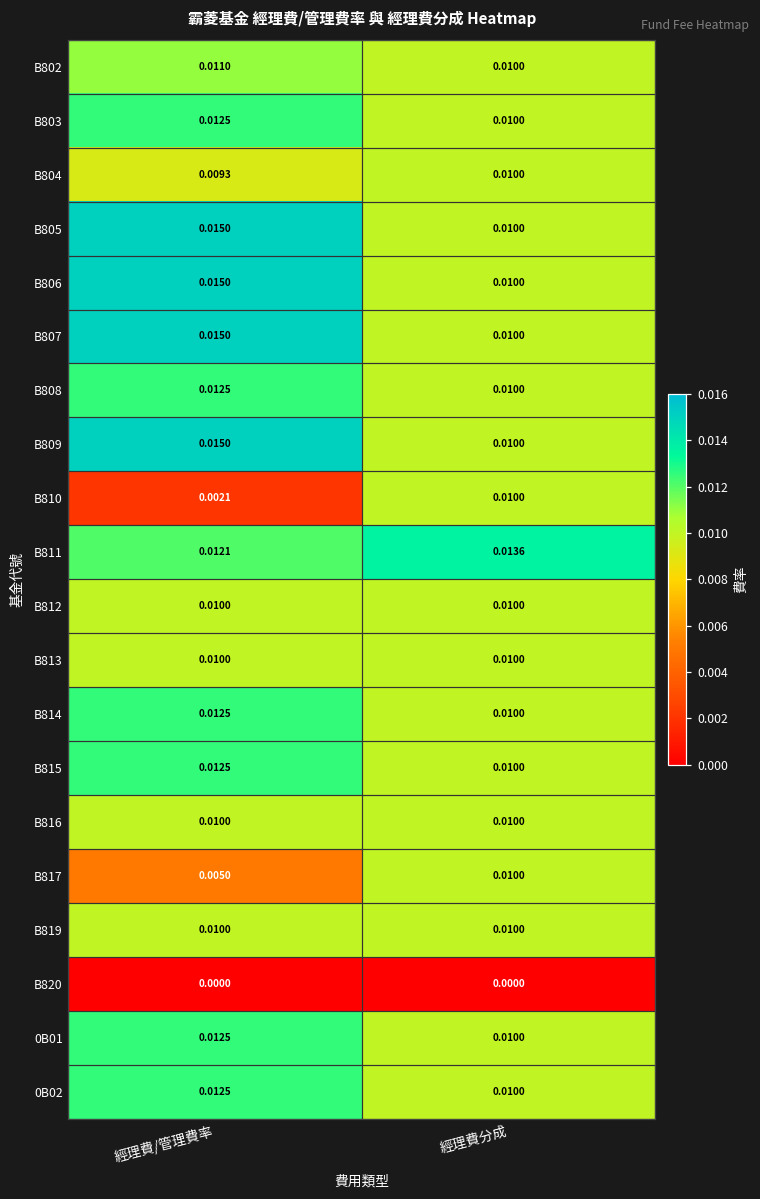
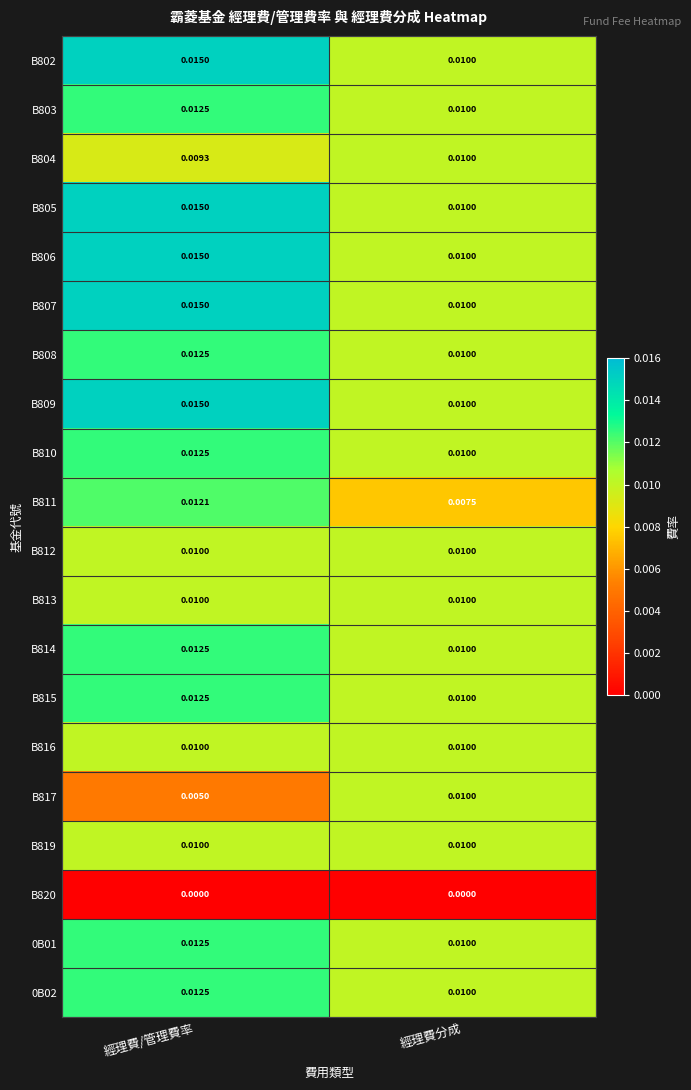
B802, 經理費/管理費率: 0.0110 -> 0.0150
B810, 經理費/管理費率: 0.0021 -> 0.0125
B811, 經理費分成: 0.0136 -> 0.0075
